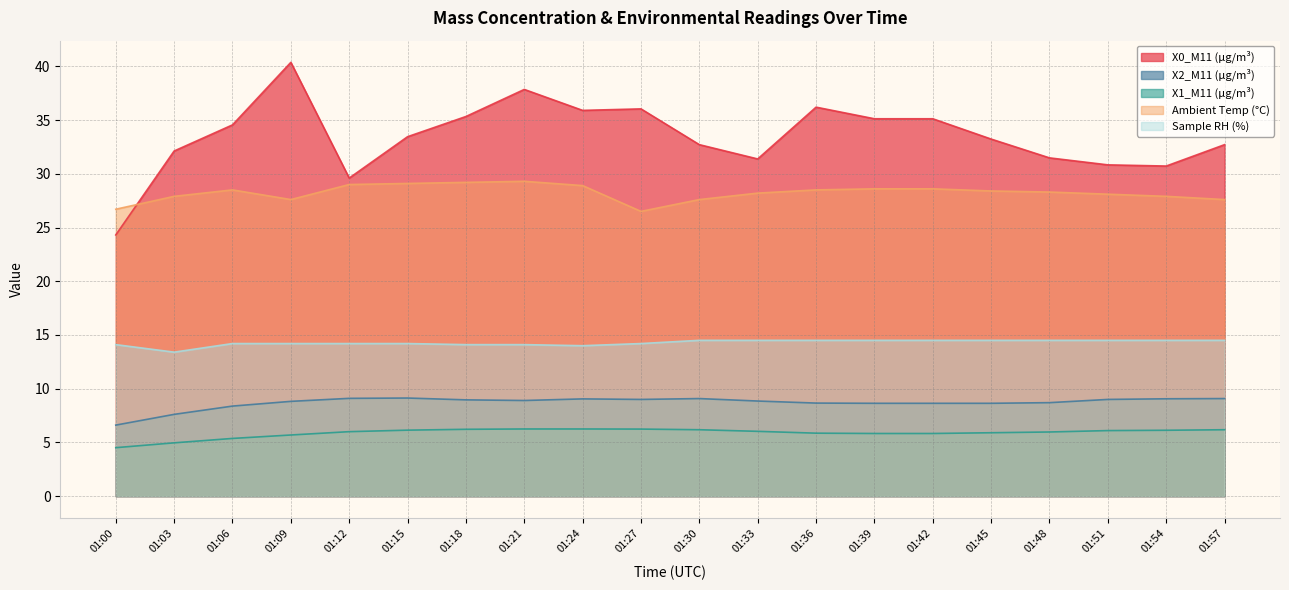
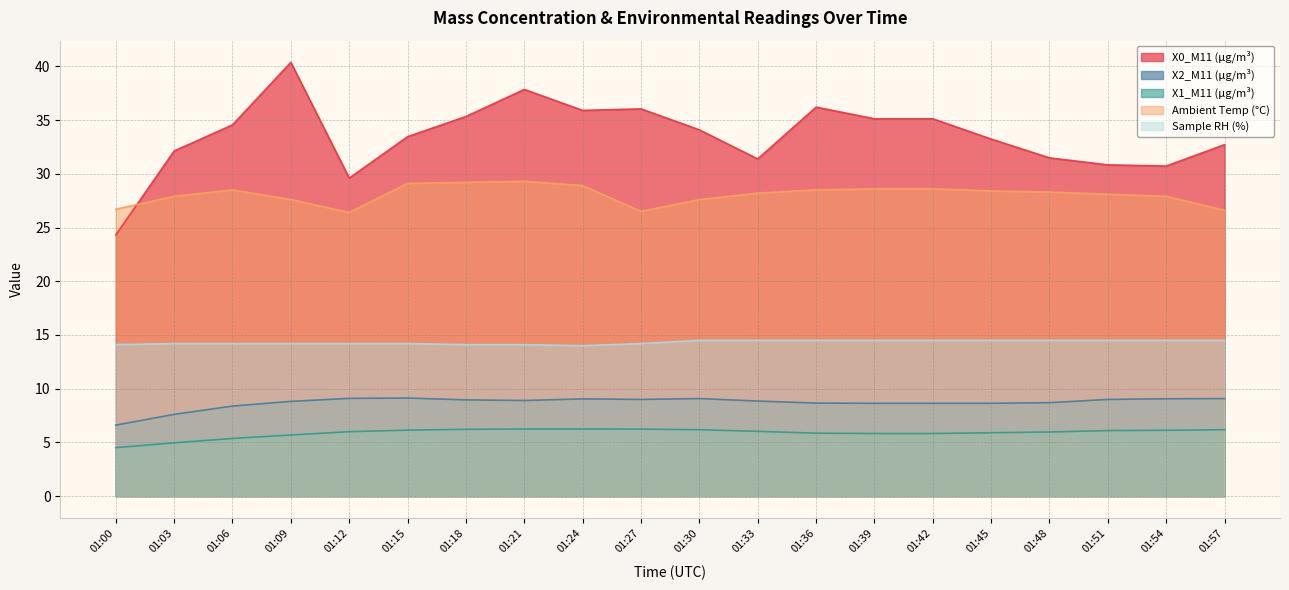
Sample RH (%), 01:03: 13.4 -> 14.2
Ambient Temp (°C), 01:12: 29.0 -> 26.4
X0_M11 (μg/m³), 01:30: 32.7 -> 34.1
Ambient Temp (°C), 01:57: 27.6 -> 26.6
